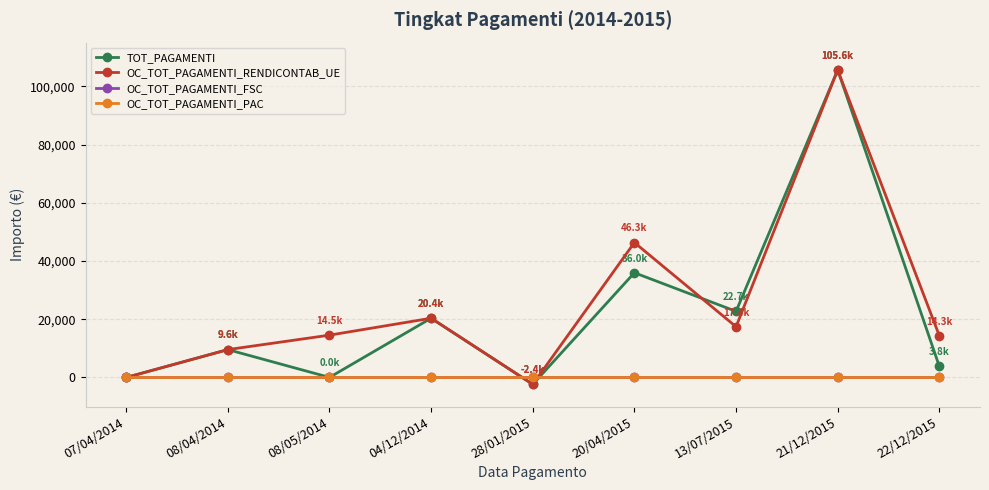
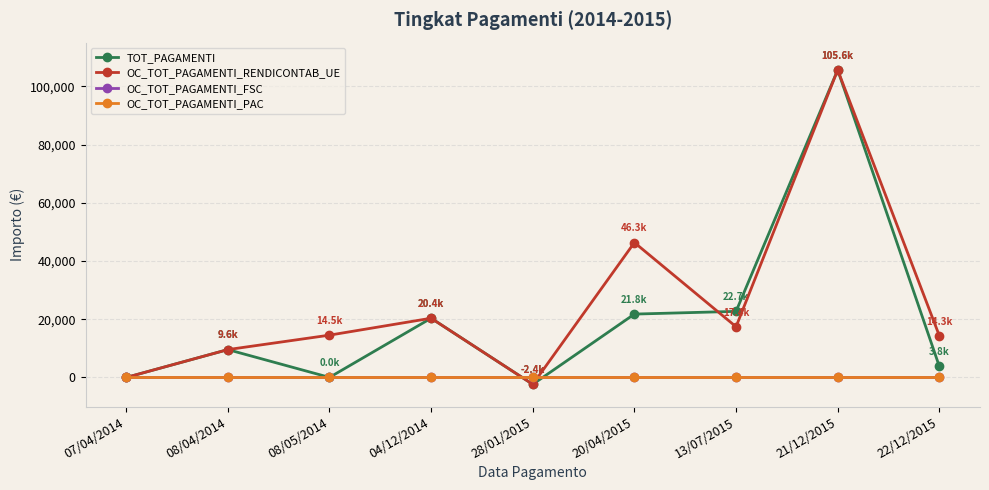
TOT_PAGAMENTI, 20/04/2015: 36.0k -> 21.8k
